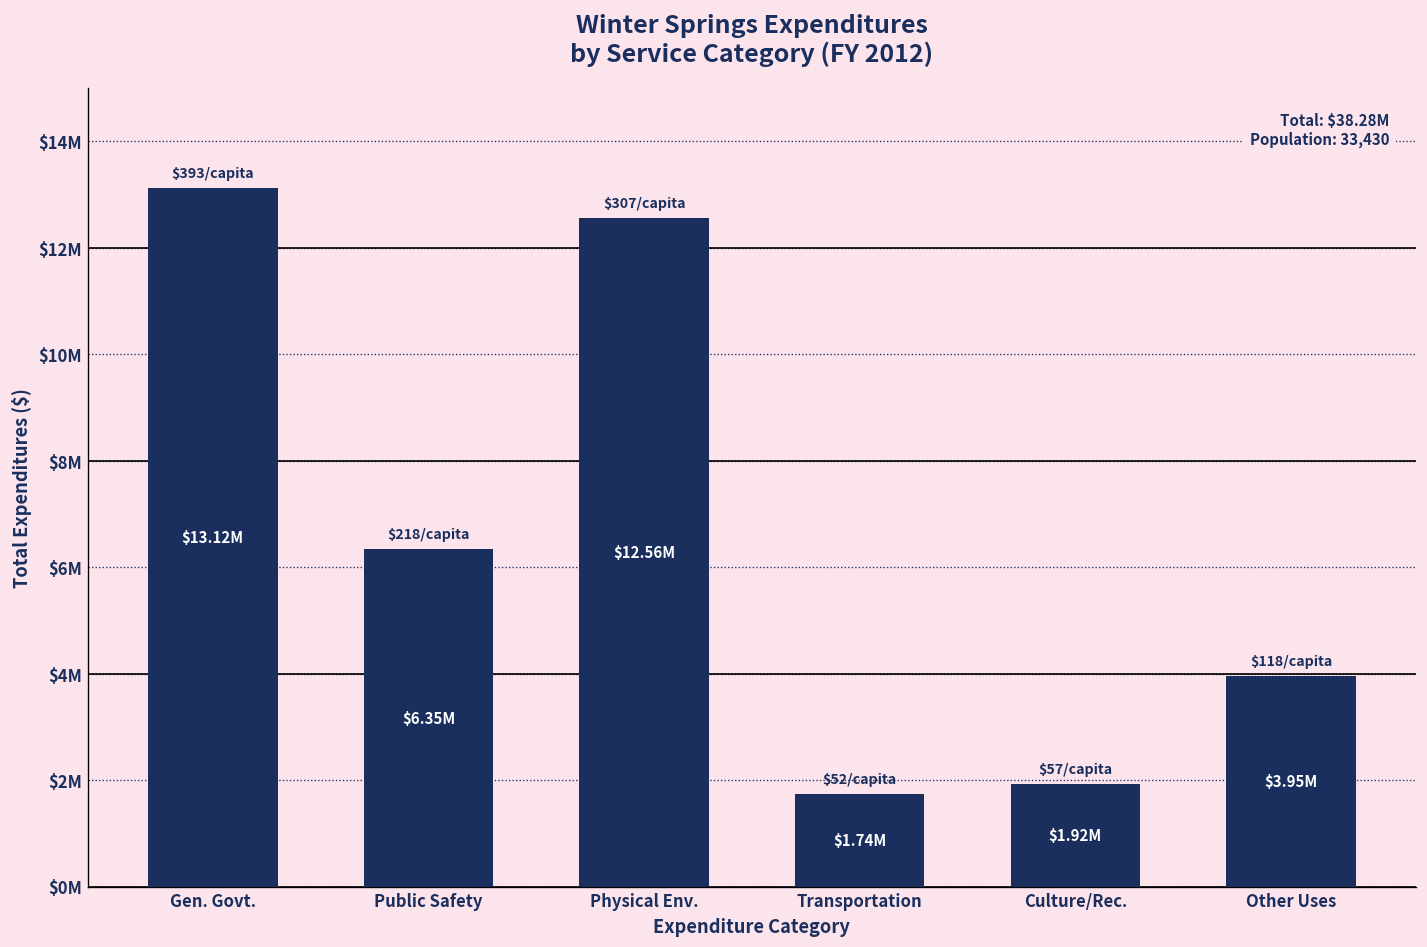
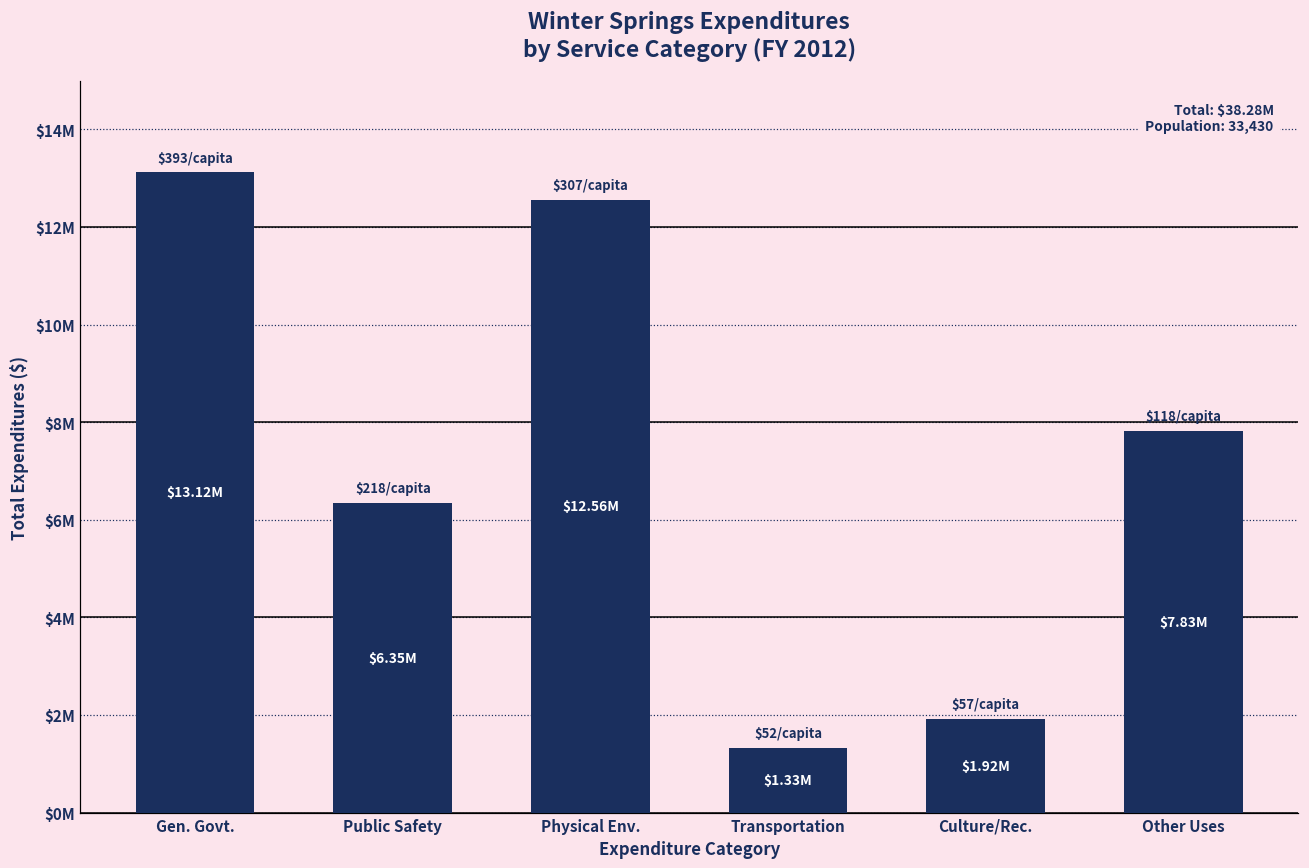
Transportation: $1.74M -> $1.33M
Other Uses: $3.95M -> $7.83M
